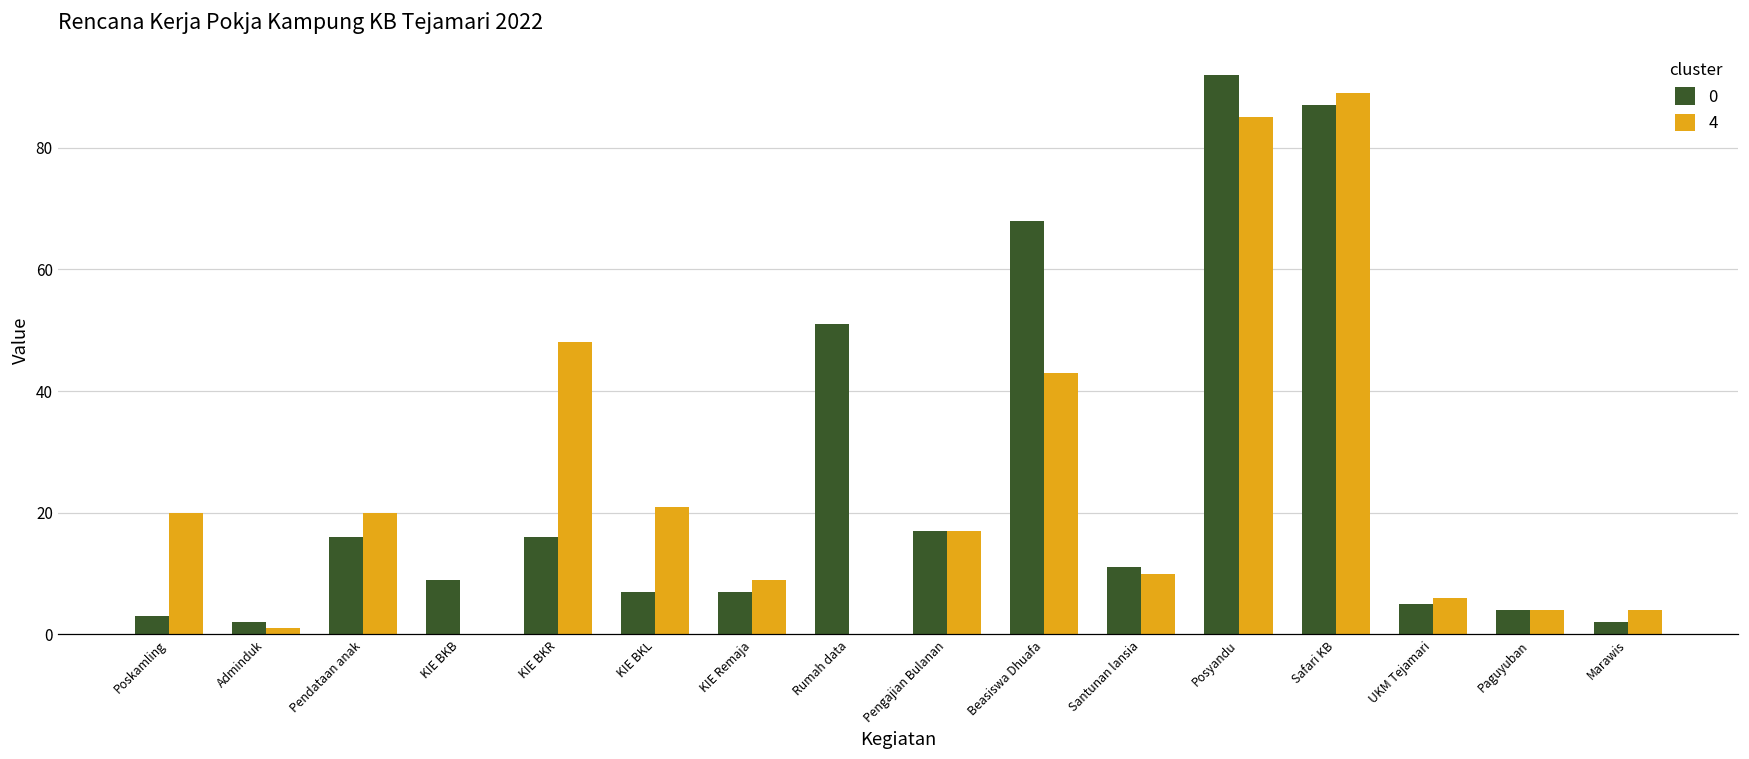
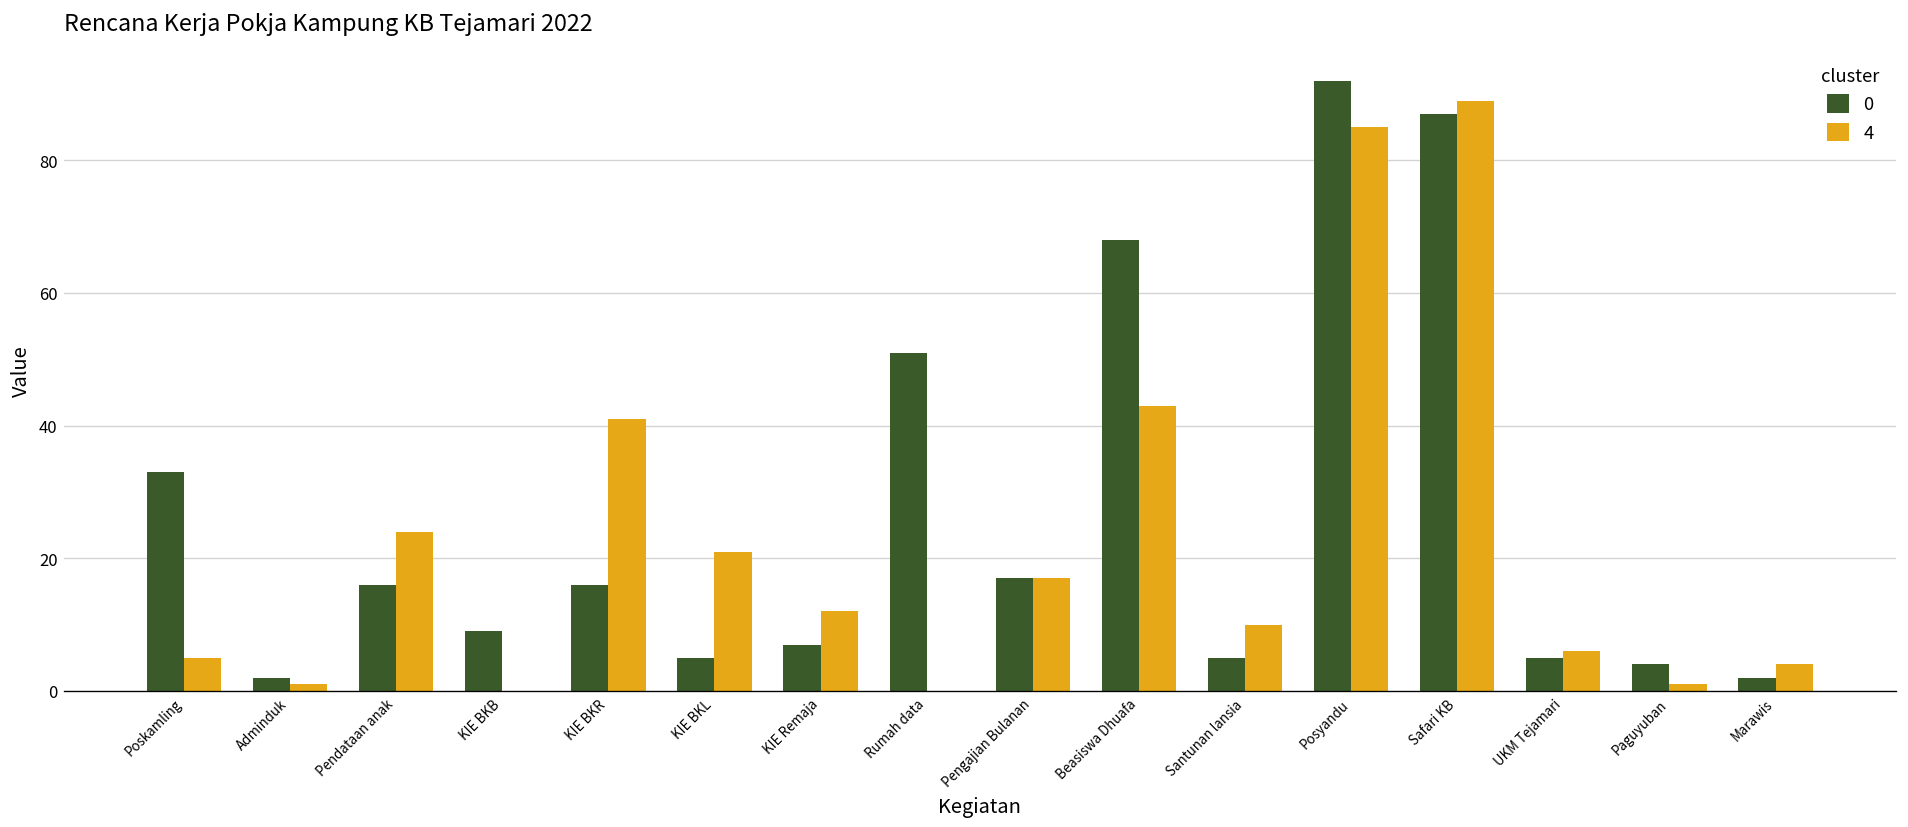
0, Poskamling: 3 -> 33
4, Poskamling: 20 -> 5
4, Pendataan anak: 20 -> 24
4, KIE BKR: 48 -> 41
0, KIE BKL: 7 -> 5
4, KIE Remaja: 9 -> 12
0, Santunan lansia: 11 -> 5
4, Paguyuban: 4 -> 1
